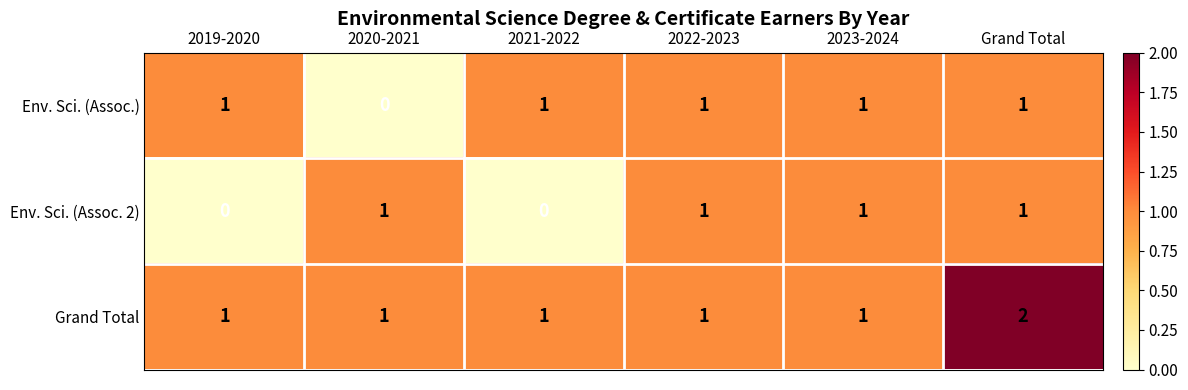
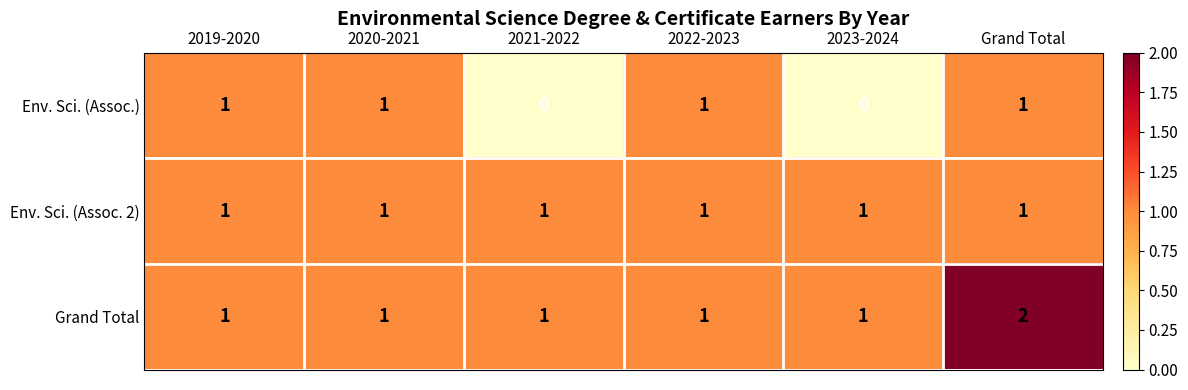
Env. Sci. (Assoc.), 2020-2021: 0 -> 1
Env. Sci. (Assoc.), 2021-2022: 1 -> 0
Env. Sci. (Assoc.), 2023-2024: 1 -> 0
Env. Sci. (Assoc. 2), 2019-2020: 0 -> 1
Env. Sci. (Assoc. 2), 2021-2022: 0 -> 1
